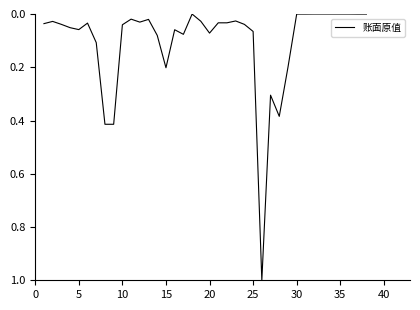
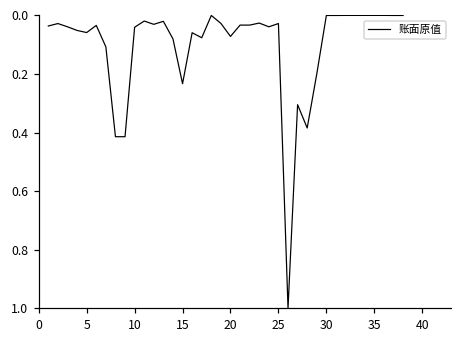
15: 0.20 -> 0.23
25: 0.07 -> 0.03
